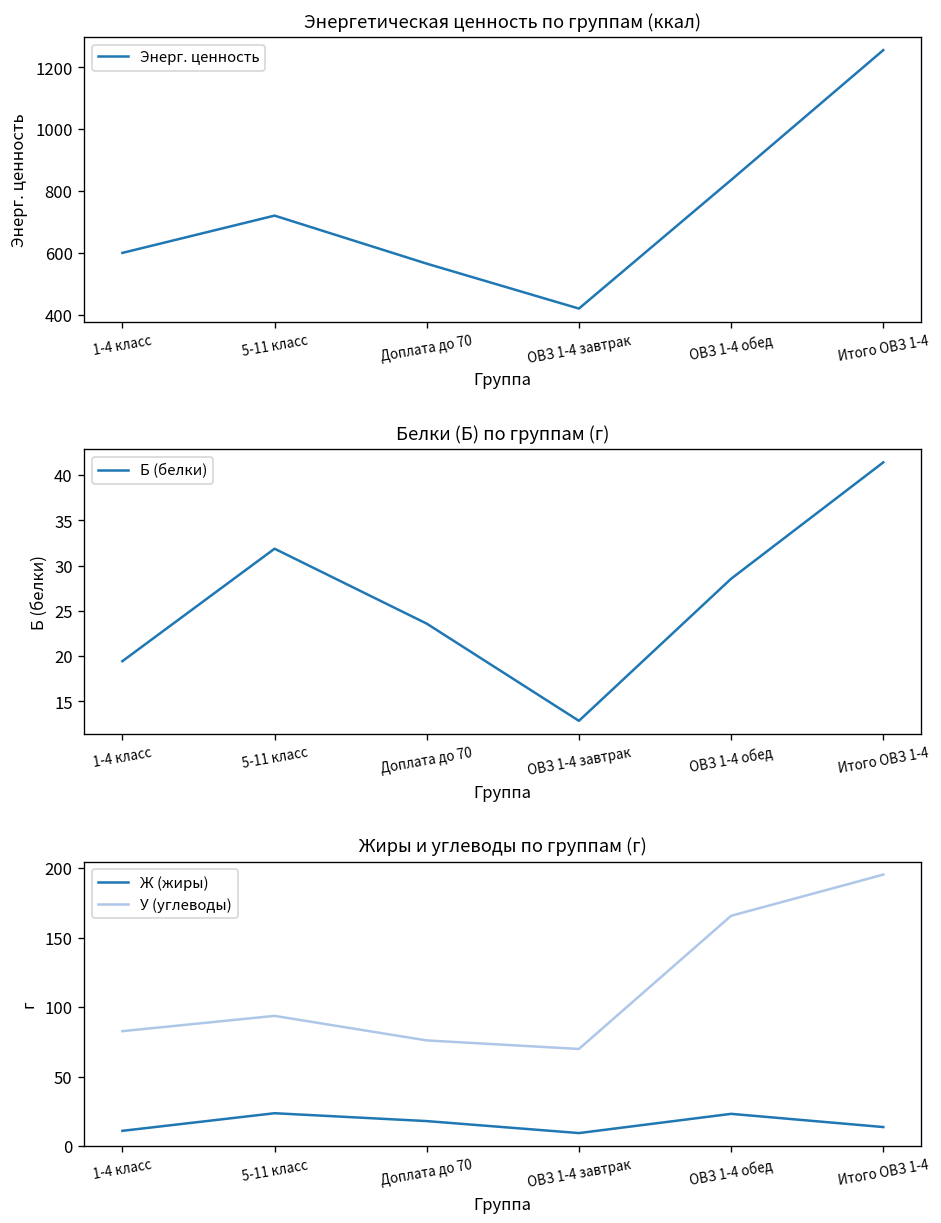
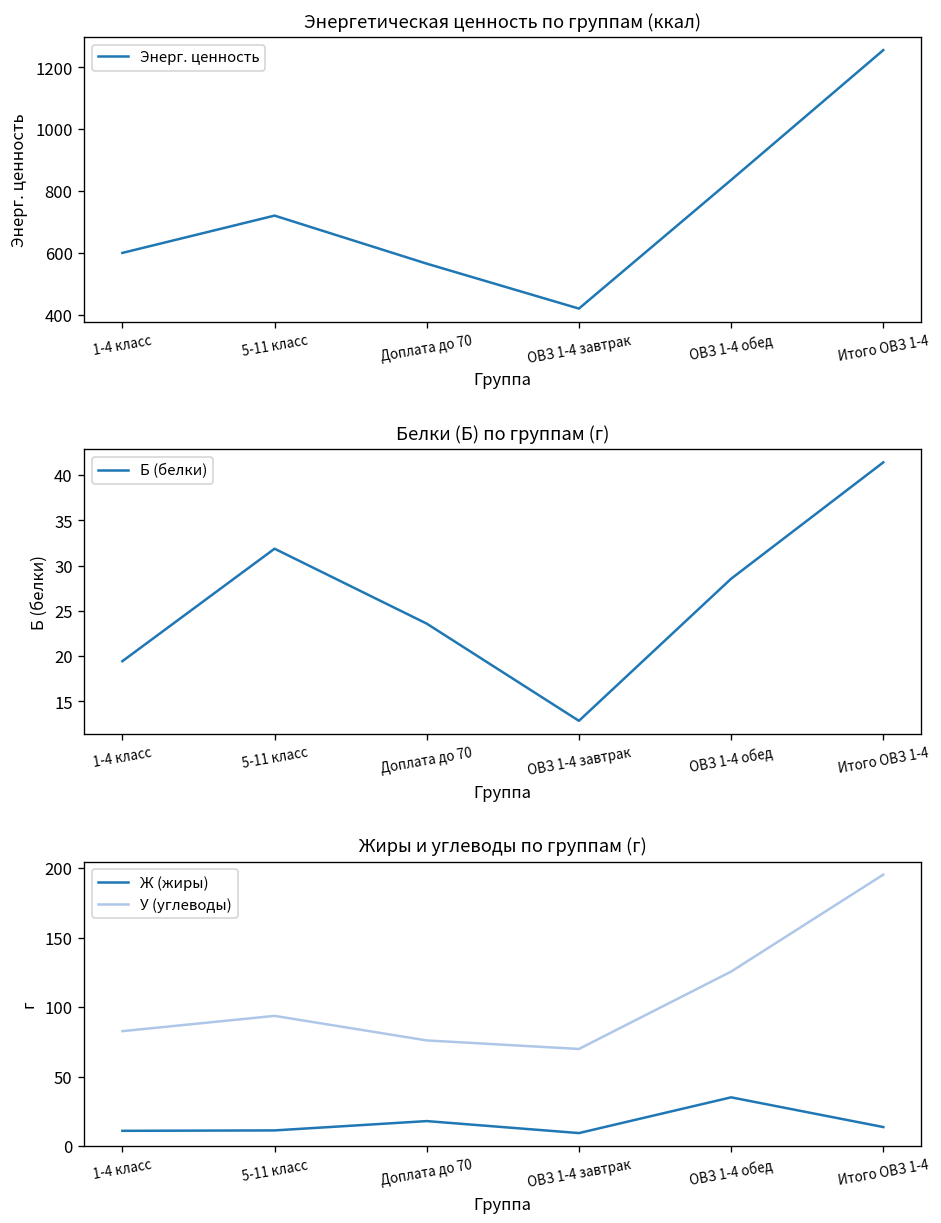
Жиры и углеводы по группам (г), Ж (жиры), 5-11 класс: 24 -> 11
Жиры и углеводы по группам (г), Ж (жиры), ОВЗ 1-4 обед: 23 -> 35
Жиры и углеводы по группам (г), У (углеводы), ОВЗ 1-4 обед: 166 -> 126
